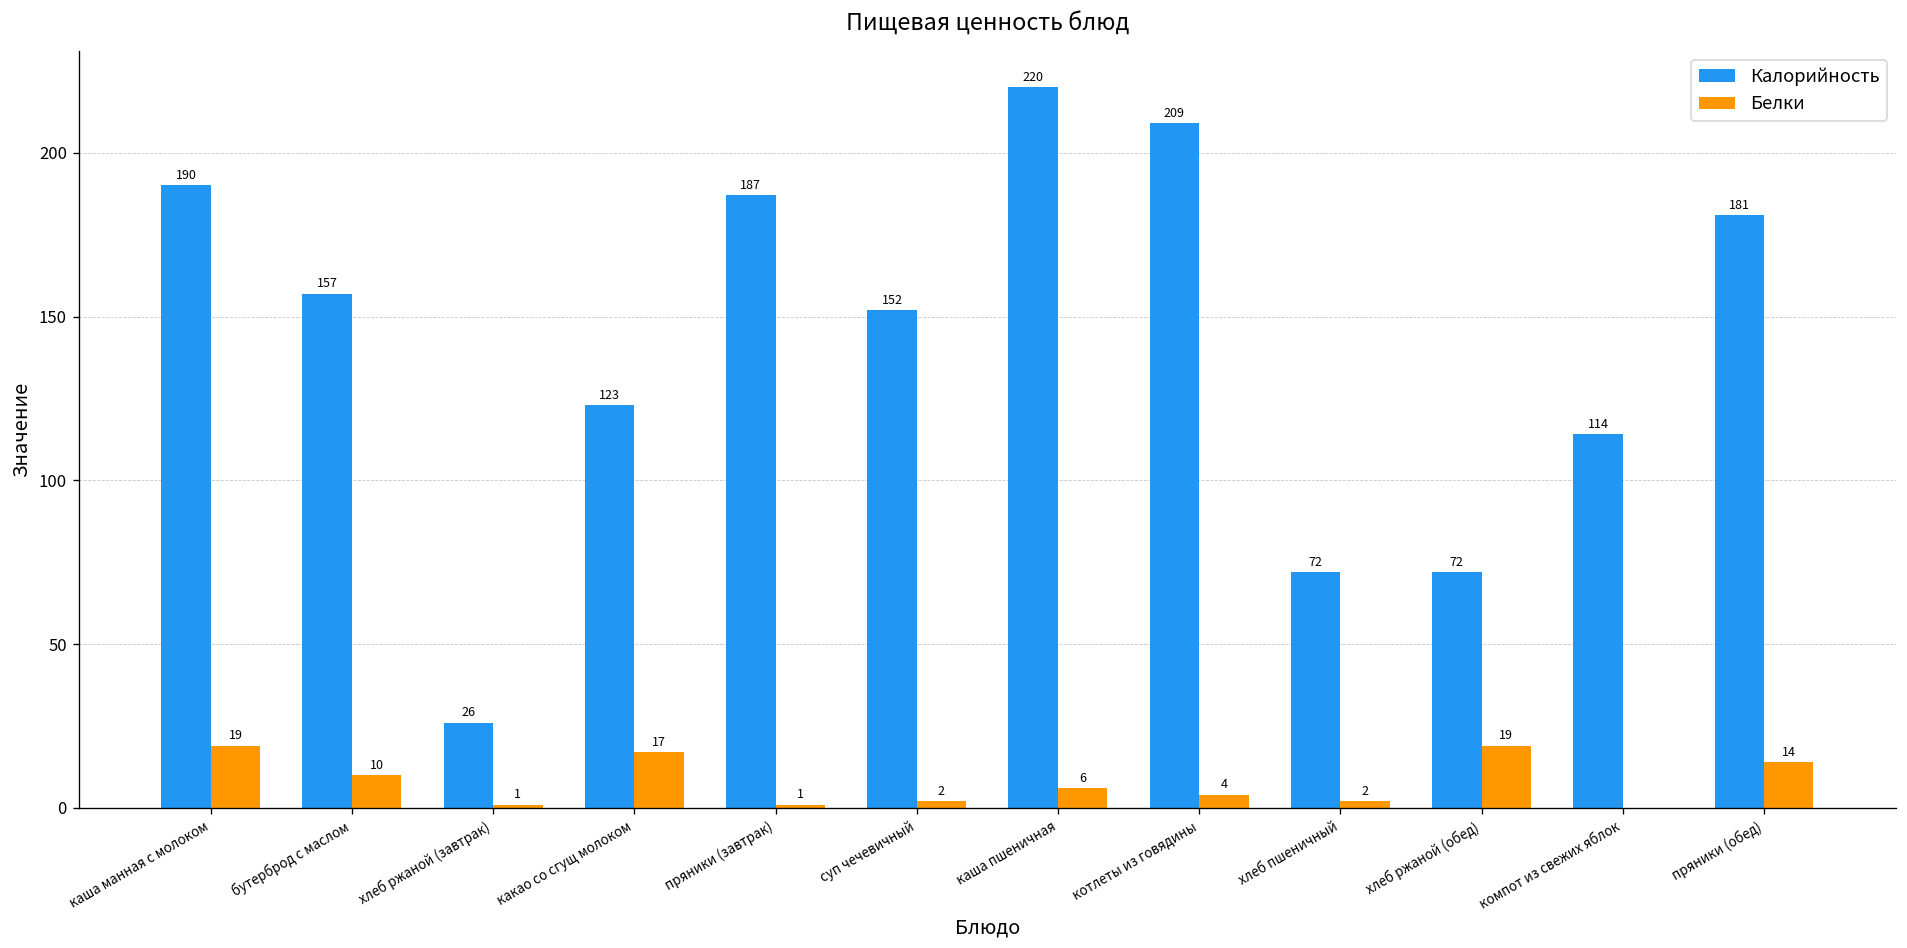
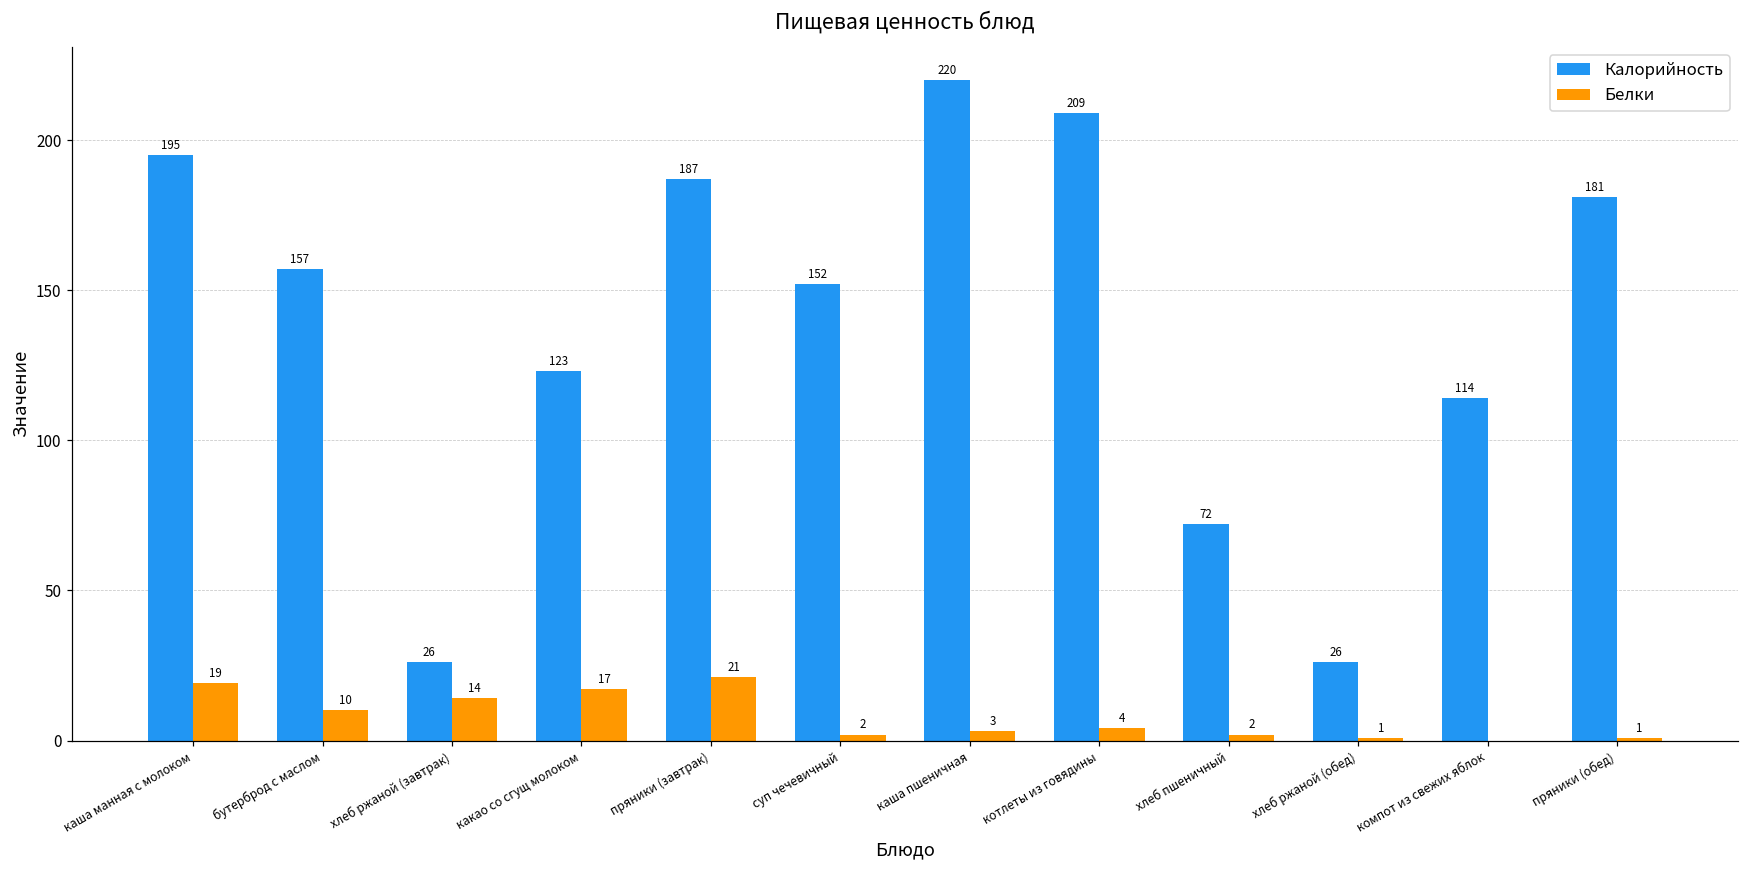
Калорийность, каша манная с молоком: 190 -> 195
Белки, хлеб ржаной (завтрак): 1 -> 14
Белки, пряники (завтрак): 1 -> 21
Белки, каша пшеничная: 6 -> 3
Калорийность, хлеб ржаной (обед): 72 -> 26
Белки, хлеб ржаной (обед): 19 -> 1
Белки, пряники (обед): 14 -> 1
